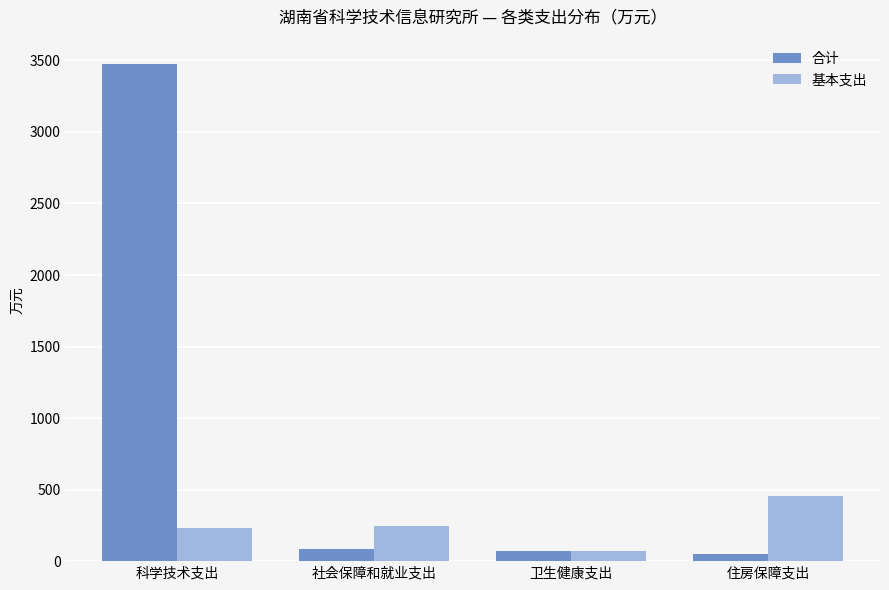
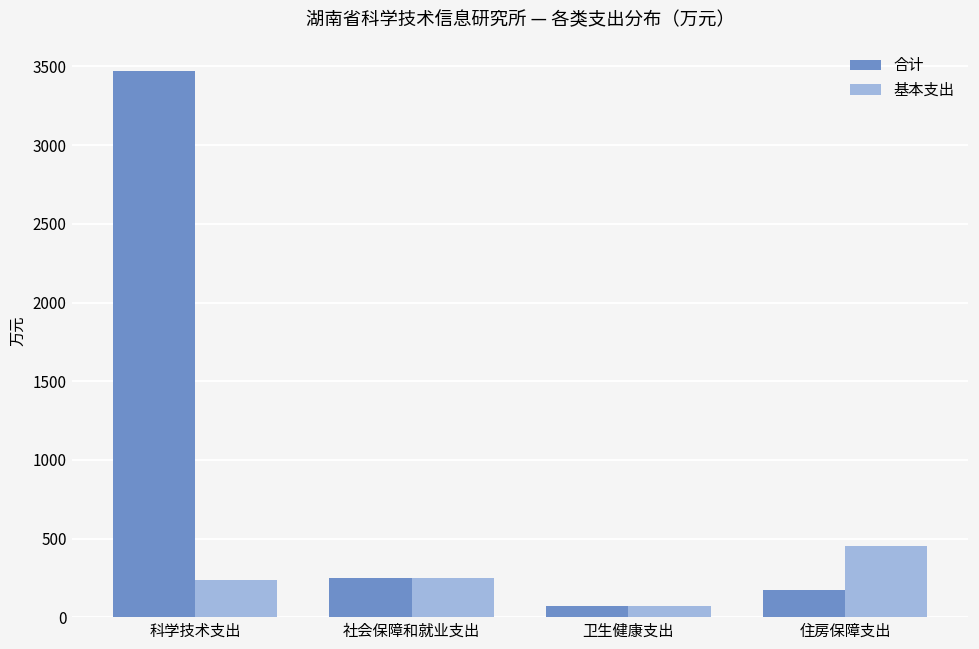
合计, 社会保障和就业支出: 80 -> 250
合计, 住房保障支出: 50 -> 170
